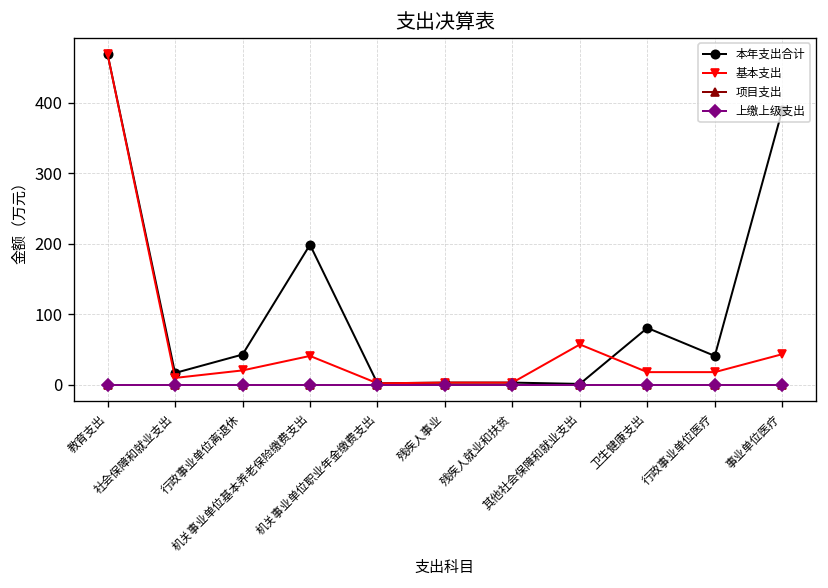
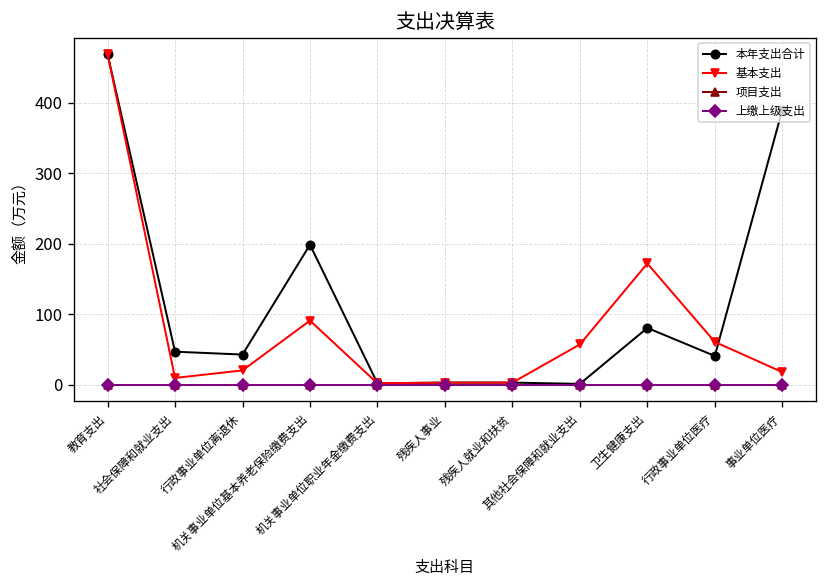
本年支出合计, 社会保障和就业支出: 20 -> 50
基本支出, 机关事业单位基本养老保险缴费支出: 40 -> 90
基本支出, 卫生健康支出: 20 -> 170
基本支出, 行政事业单位医疗: 20 -> 60
基本支出, 事业单位医疗: 40 -> 20
